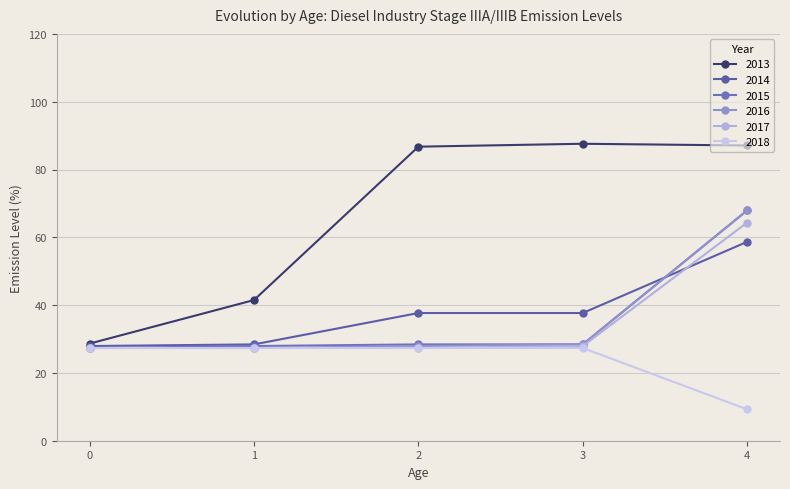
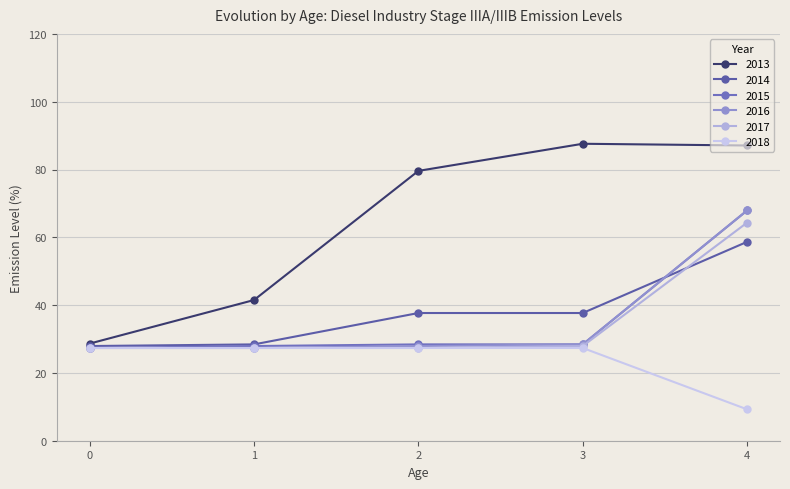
2013, 2: 87 -> 80
